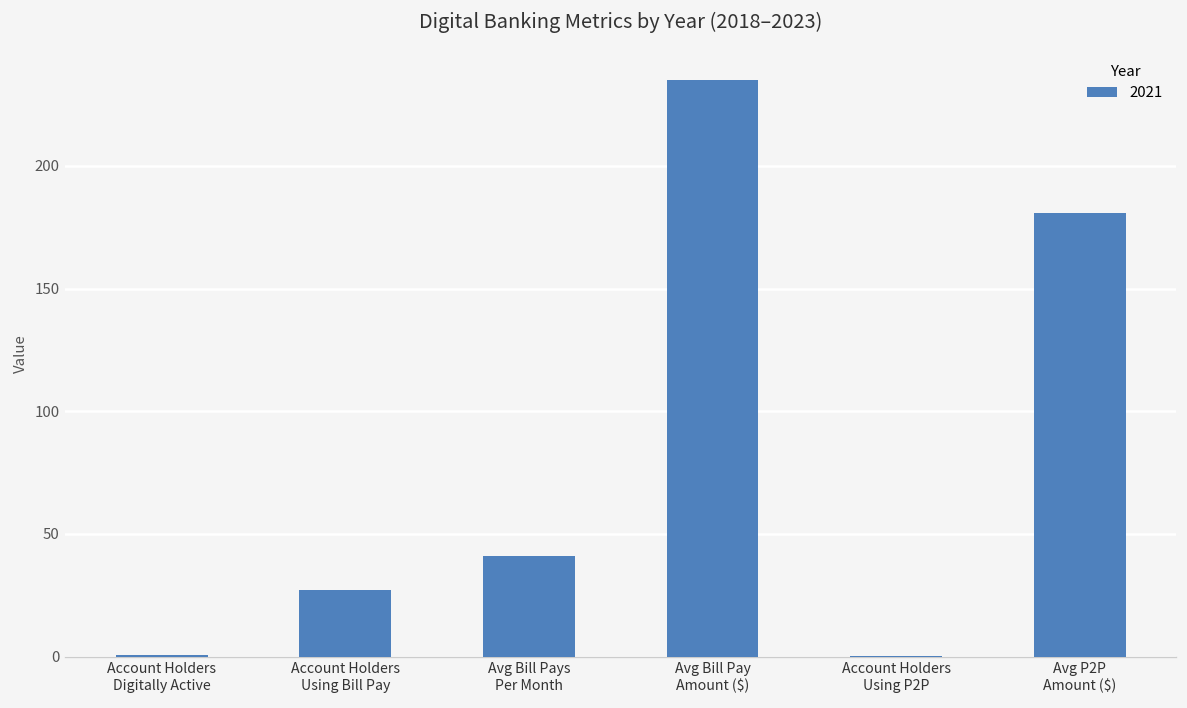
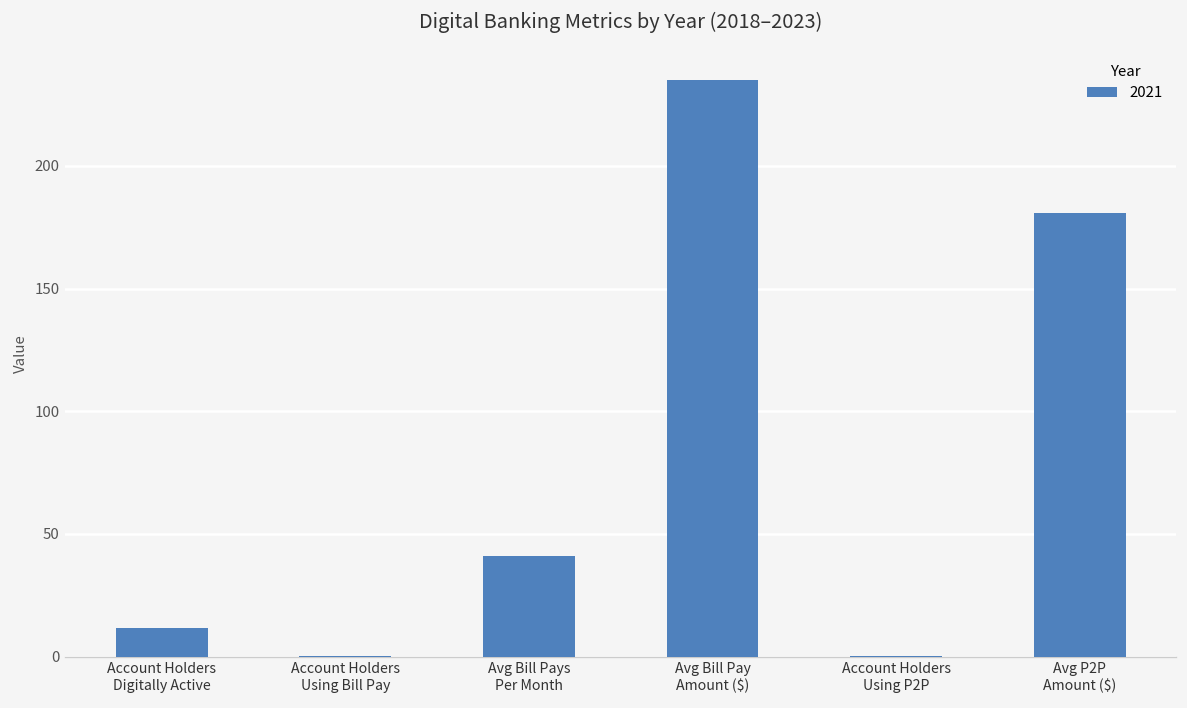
Account Holders Digitally Active: 1 -> 12
Account Holders Using Bill Pay: 27 -> 0
